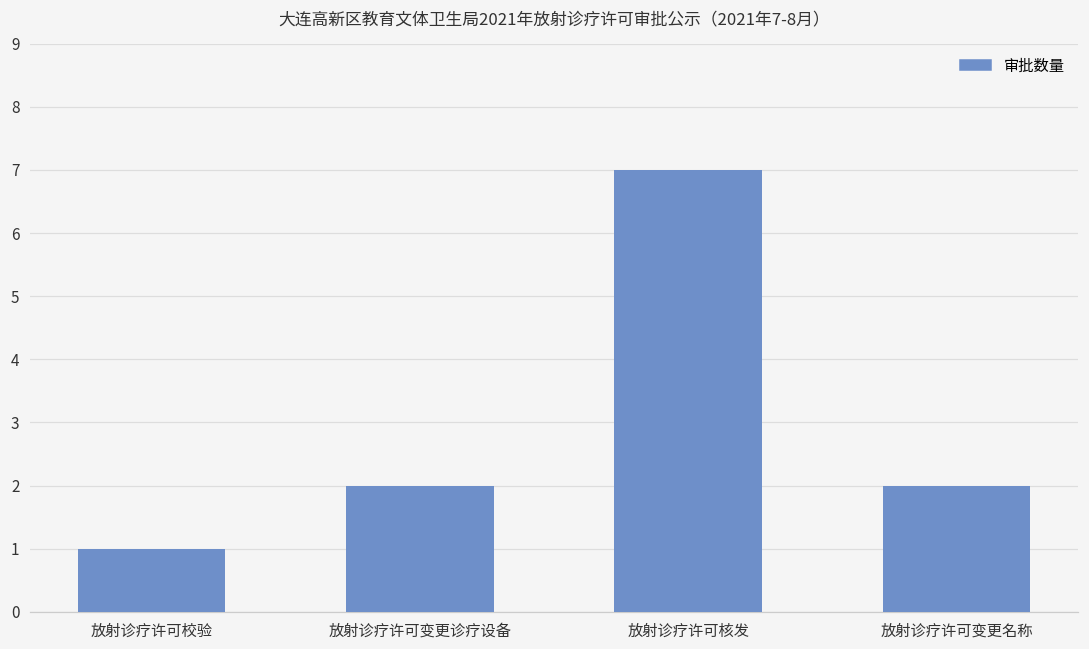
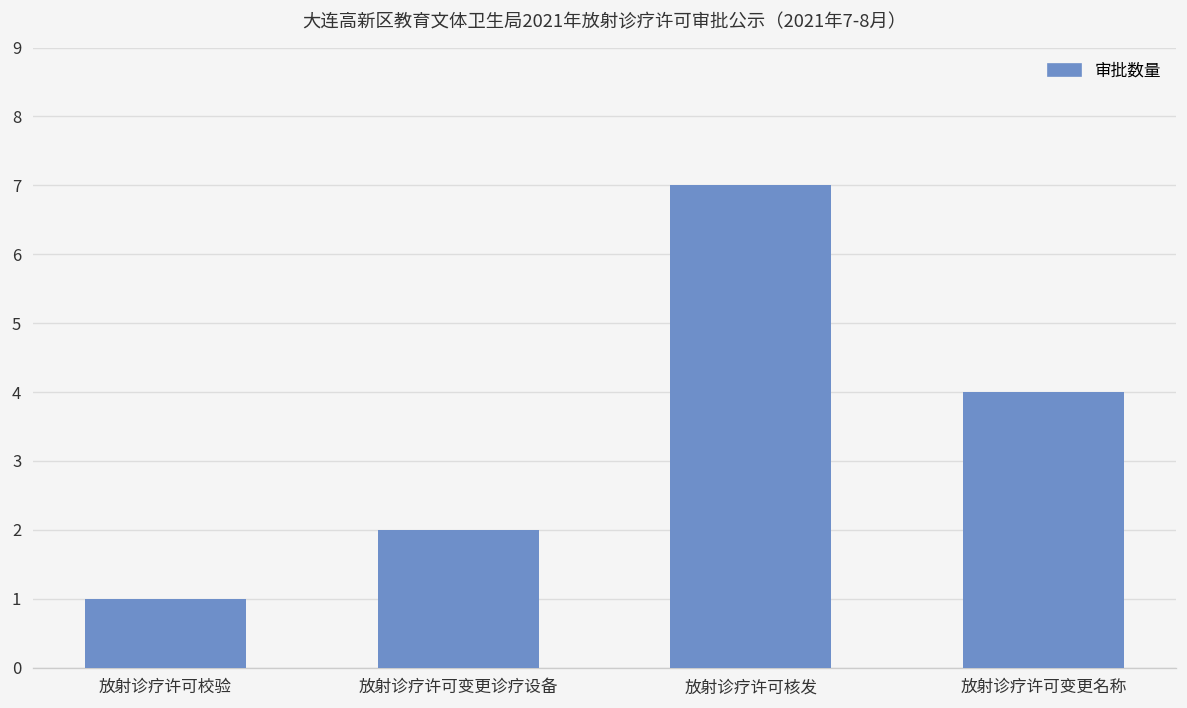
放射诊疗许可变更名称: 2 -> 4
